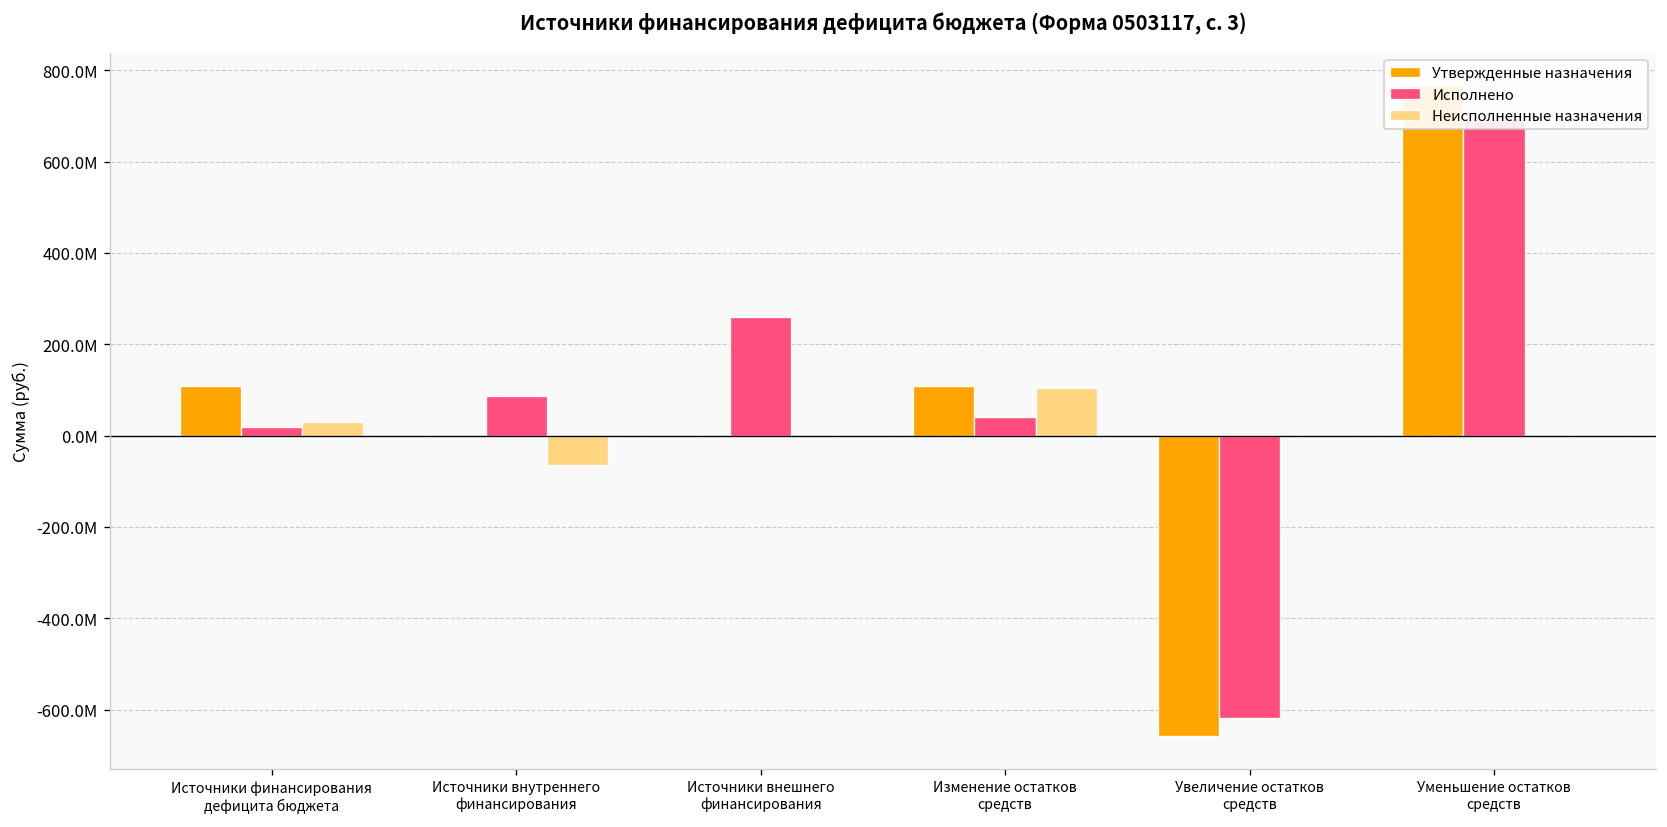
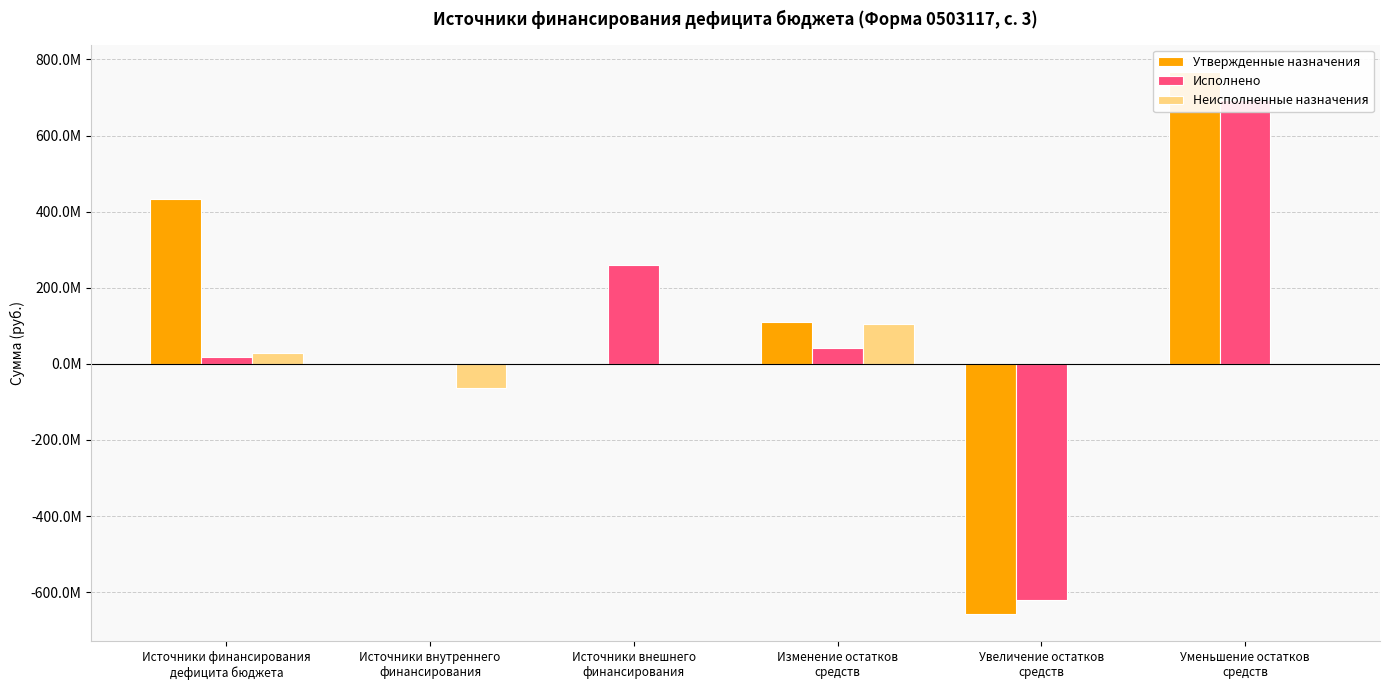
Утвержденные назначения, Источники финансирования дефицита бюджета: 110М -> 430М
Исполнено, Источники внутреннего финансирования: 90М -> 0М
